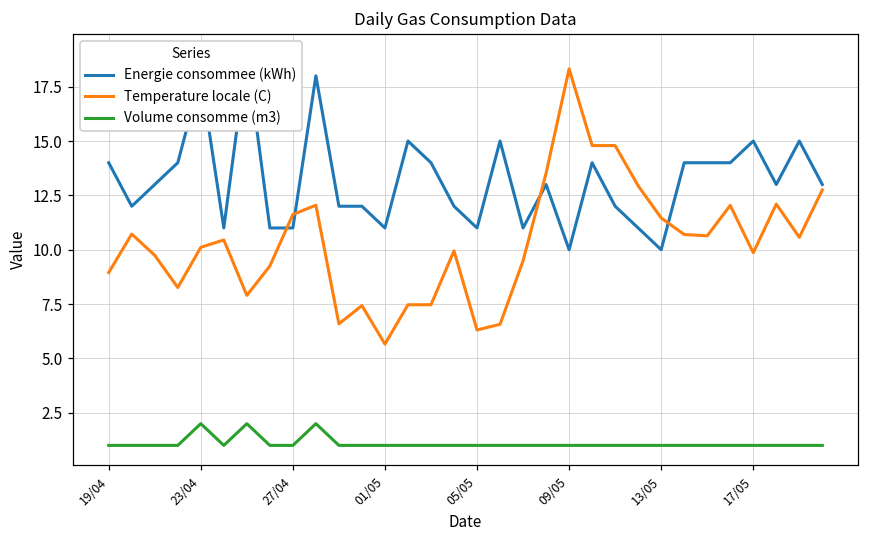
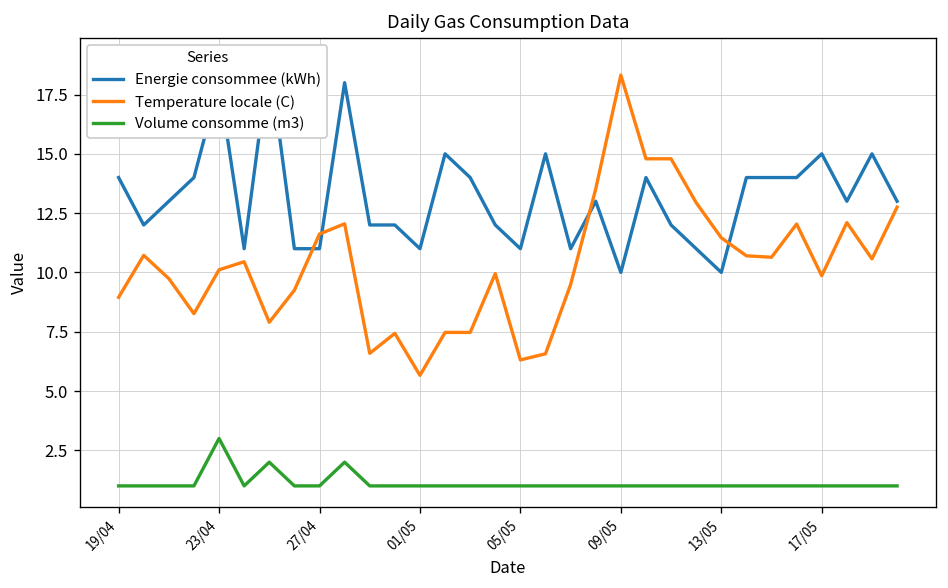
Volume consomme (m3), 23/04: 2 -> 3
